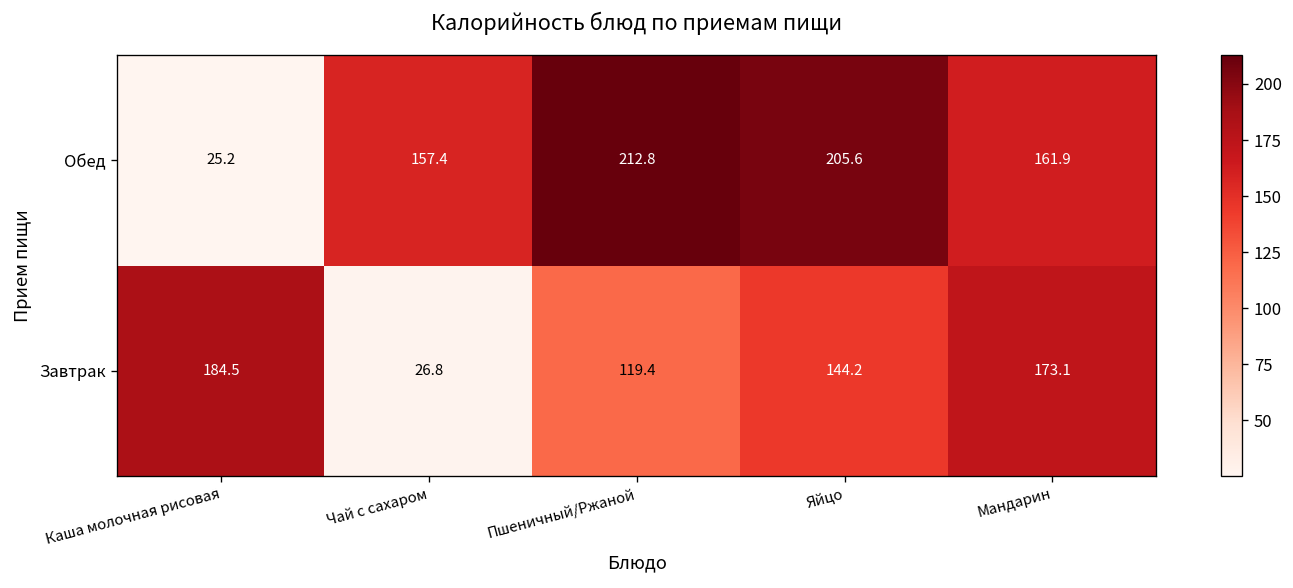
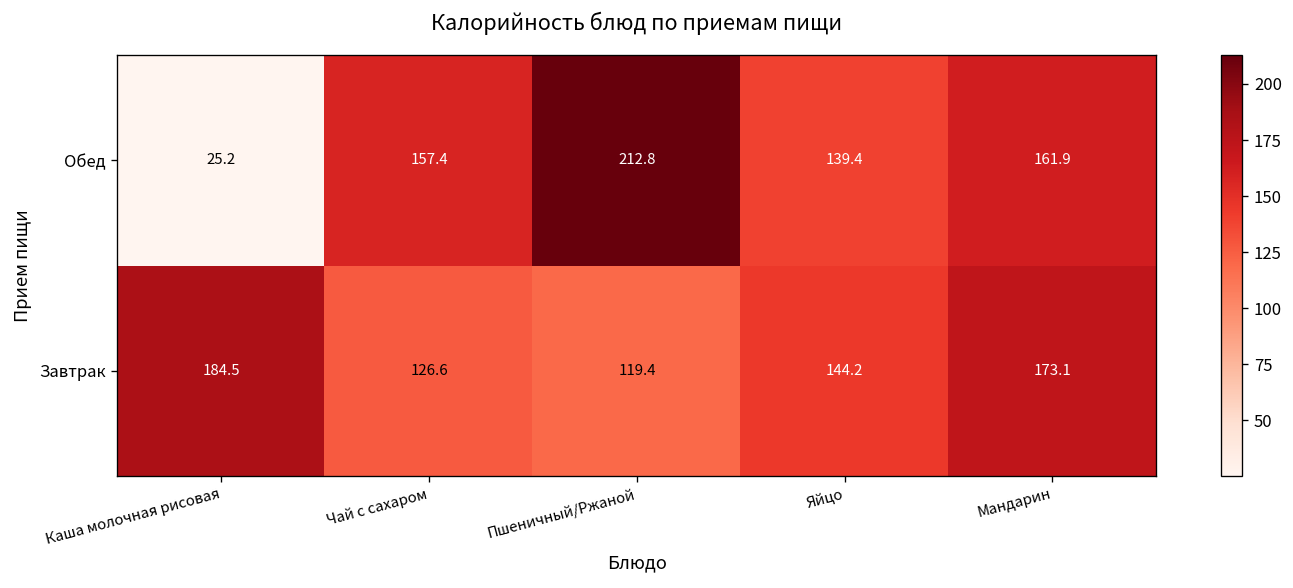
Обед, Яйцо: 205.6 -> 139.4
Завтрак, Чай с сахаром: 26.8 -> 126.6
